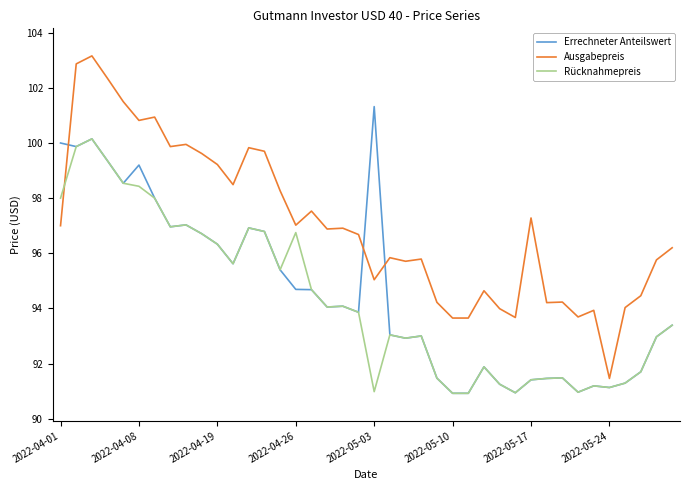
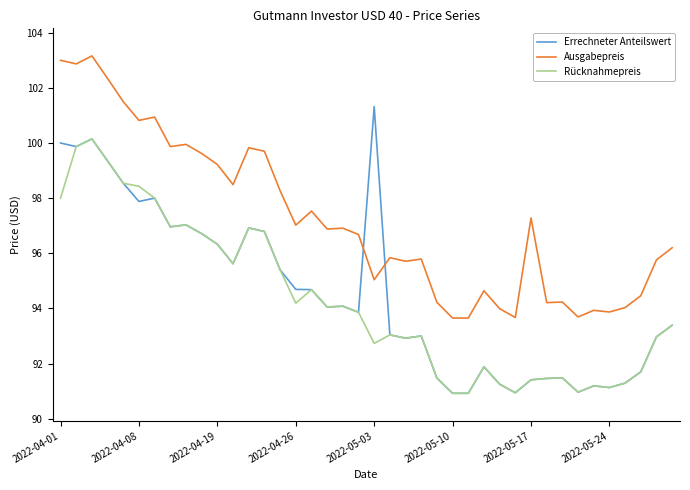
Ausgabepreis, 2022-04-01: 97 -> 103
Errechneter Anteilswert, 2022-04-08: 99.2 -> 97.9
Rücknahmepreis, 2022-04-26: 96.8 -> 94.2
Rücknahmepreis, 2022-05-03: 91.0 -> 92.7
Ausgabepreis, 2022-05-24: 91.5 -> 93.9
